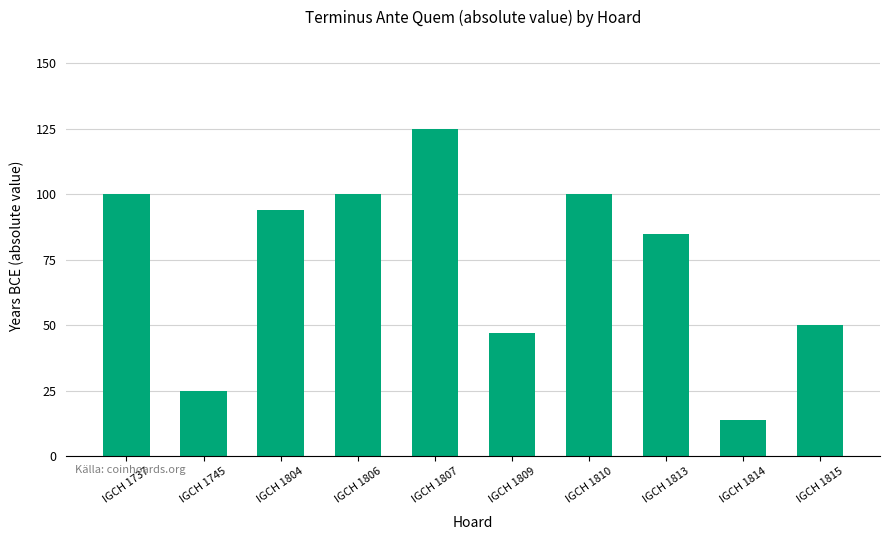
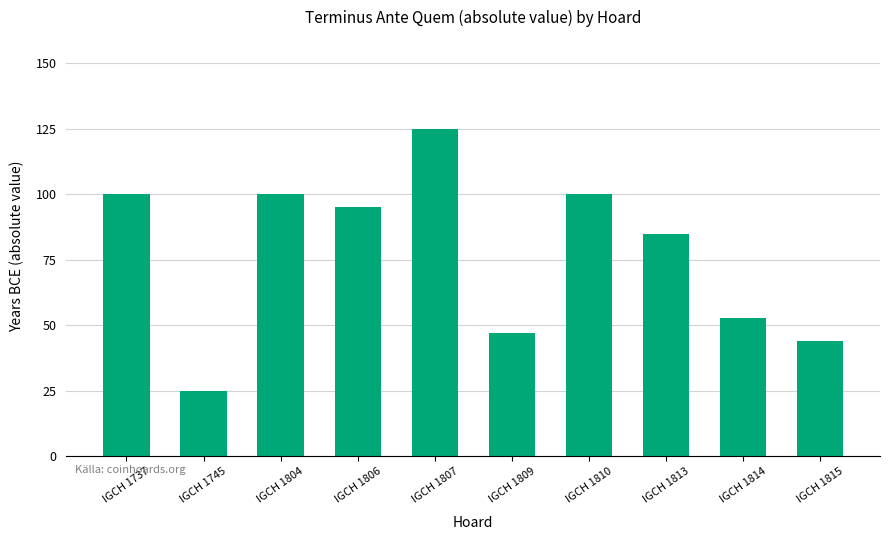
IGCH 1804: 94 -> 100
IGCH 1806: 100 -> 95
IGCH 1814: 14 -> 53
IGCH 1815: 50 -> 44
